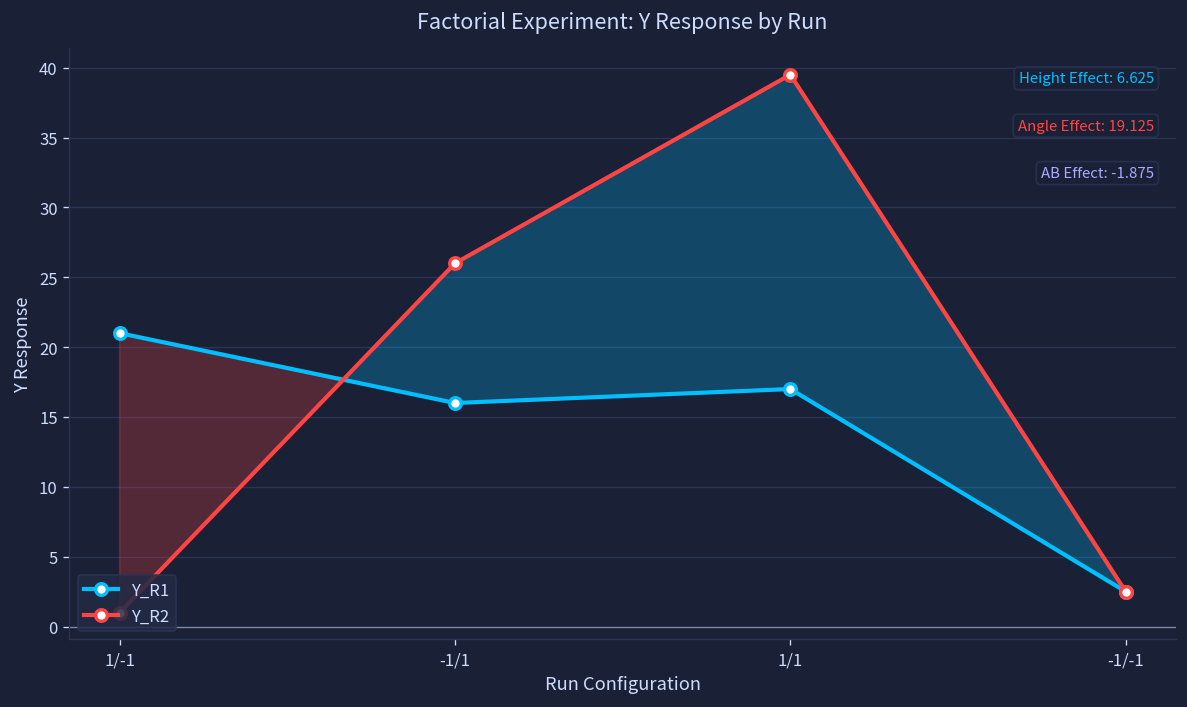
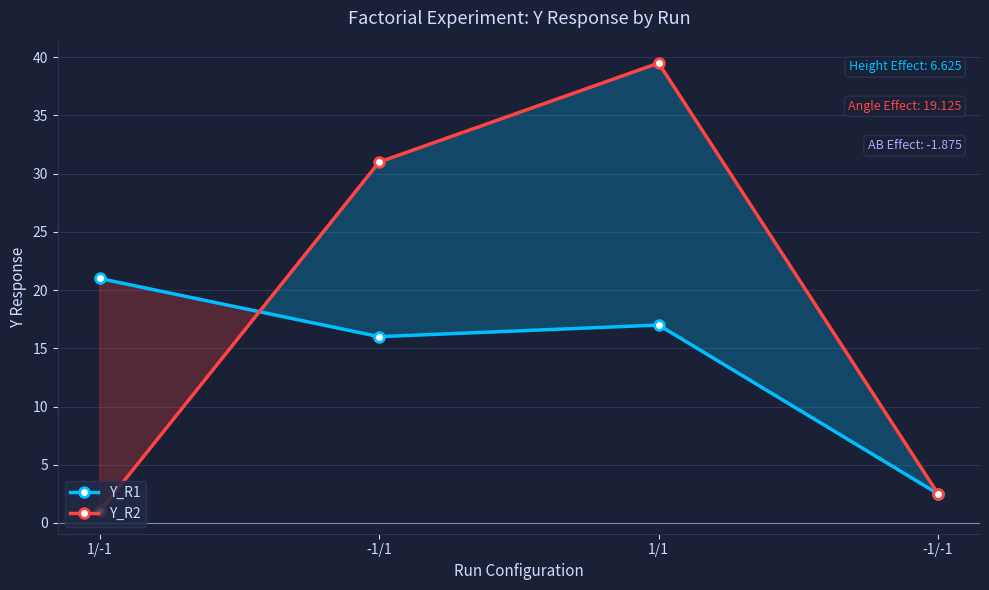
Y_R2, -1/1: 26 -> 31
